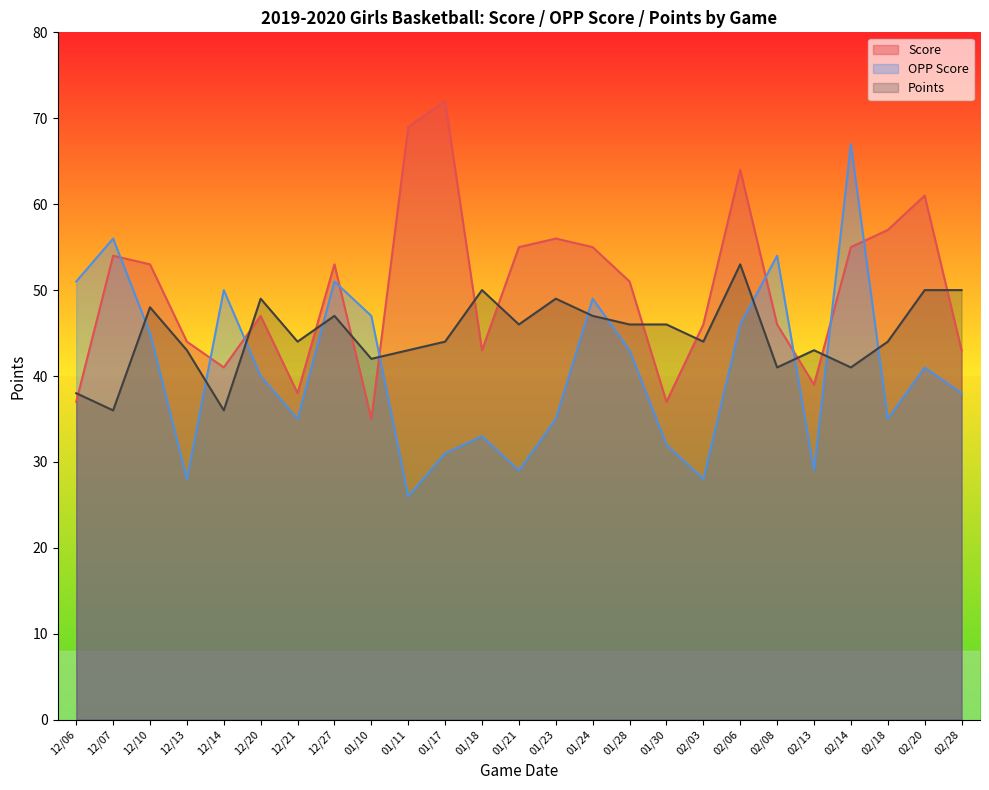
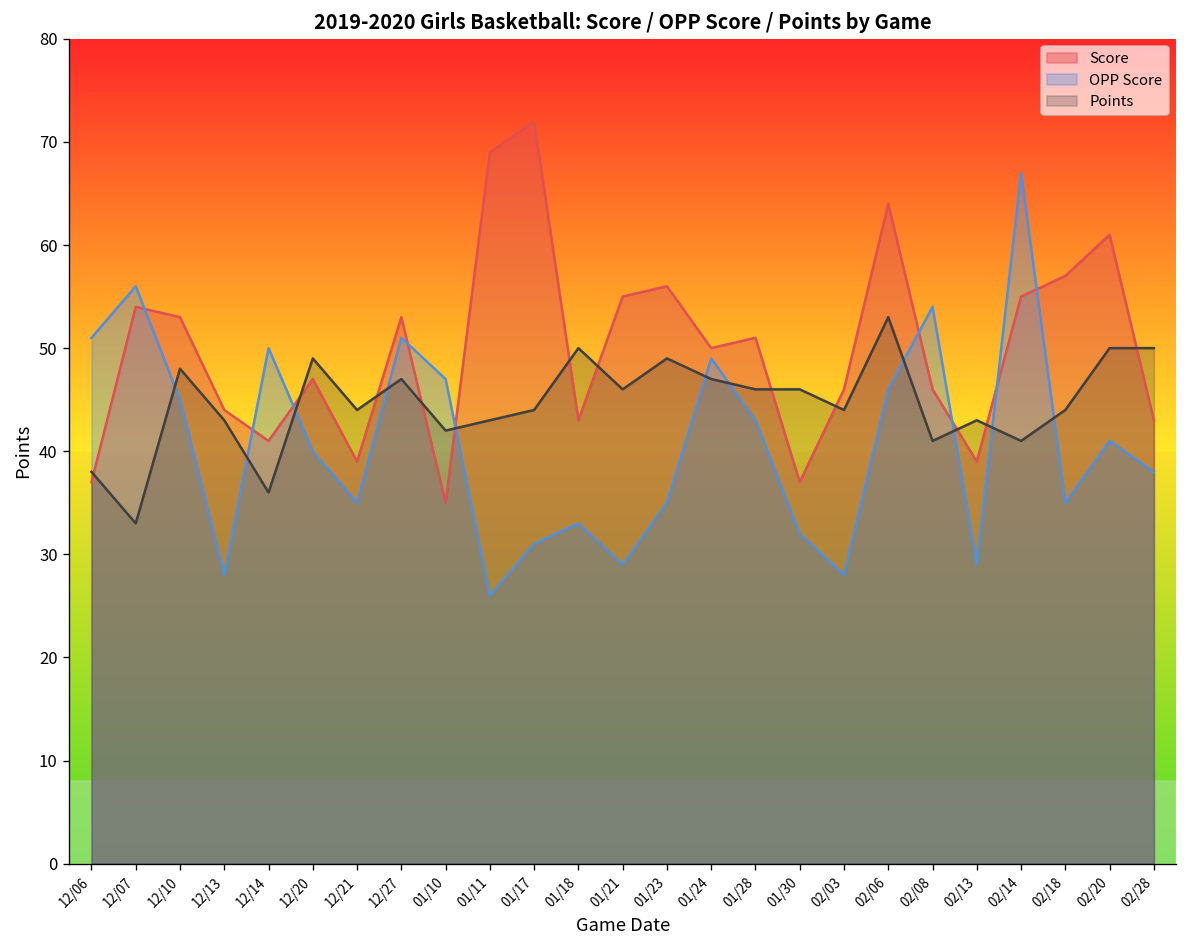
Points, 12/07: 36 -> 33
Score, 12/21: 38 -> 39
Score, 01/24: 55 -> 50
